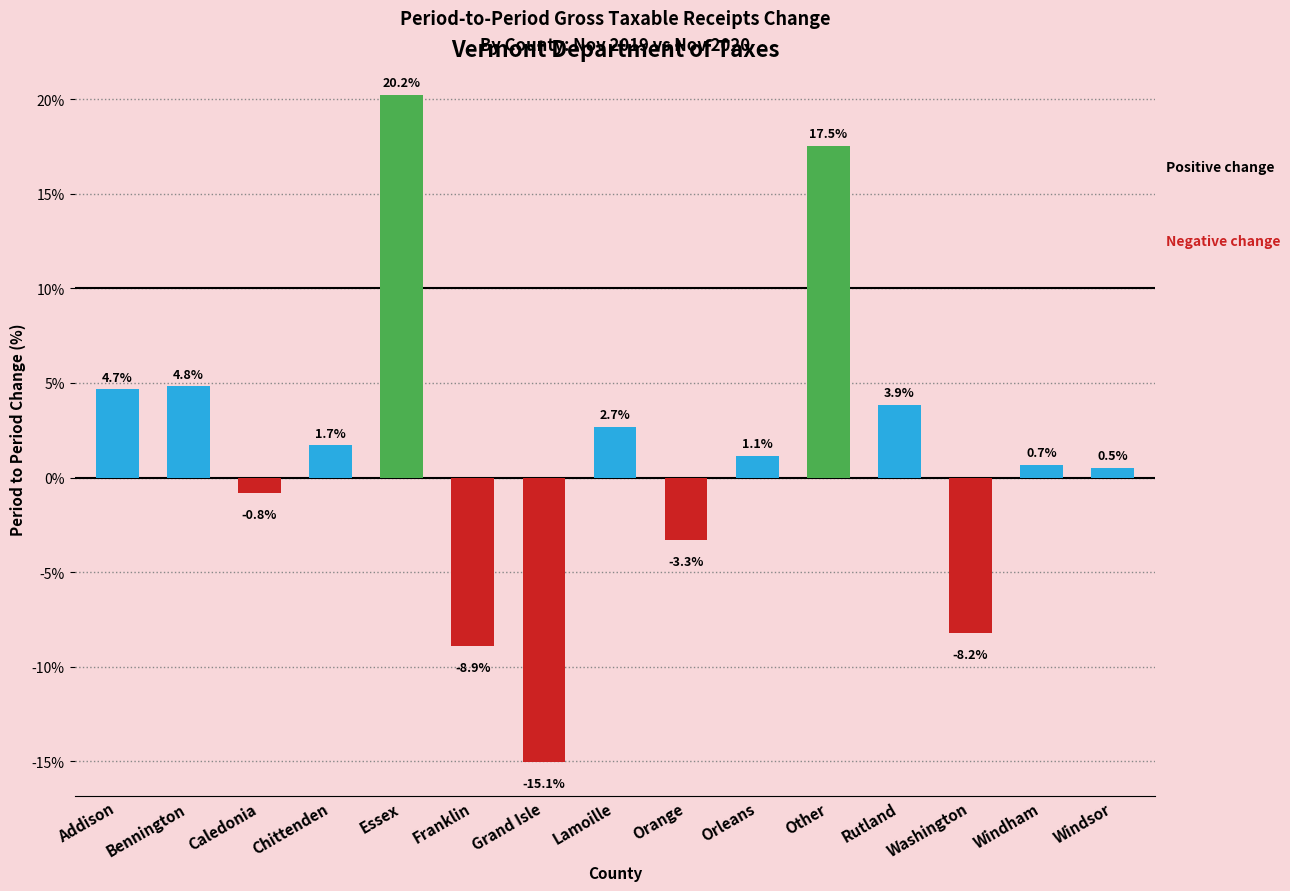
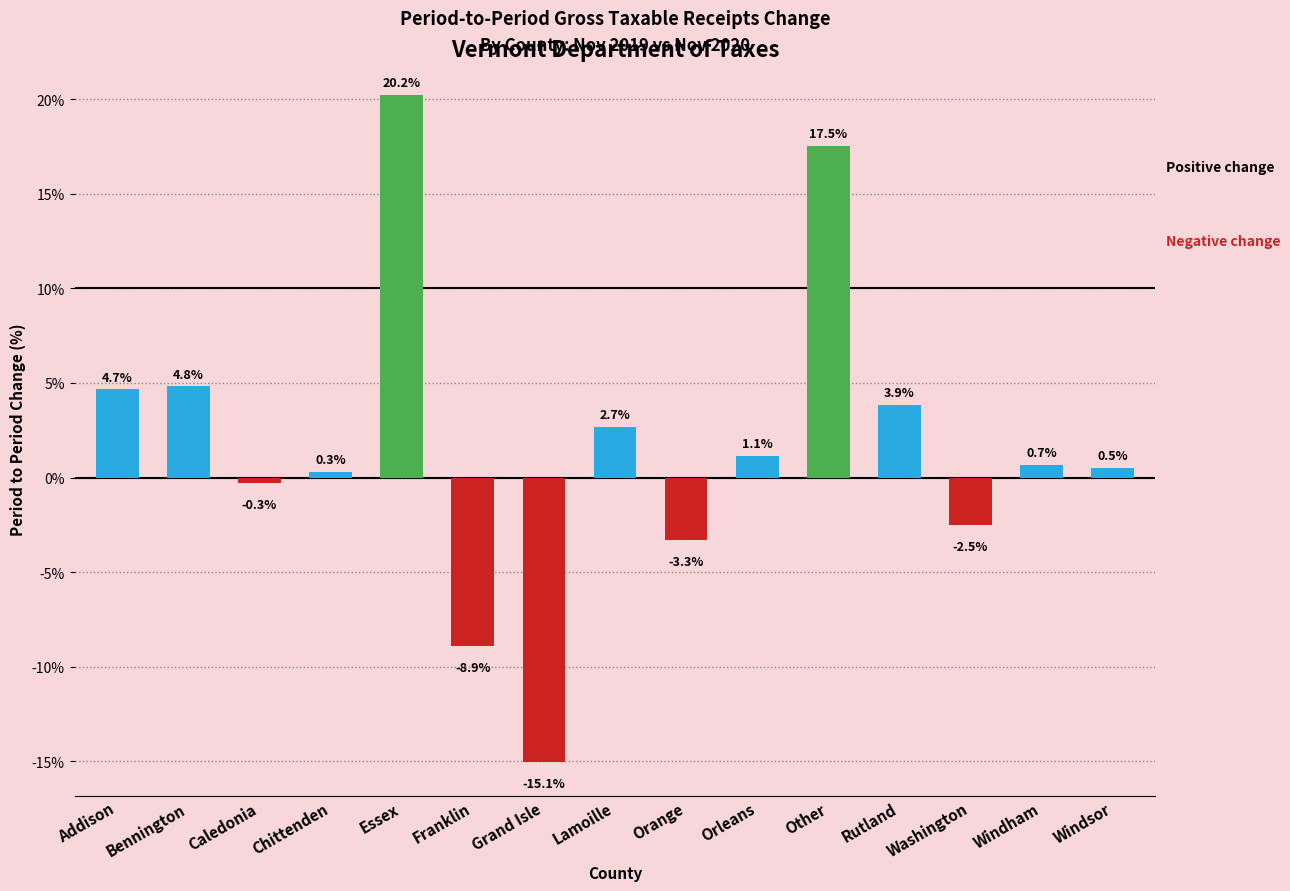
Caledonia: -0.8% -> -0.3%
Chittenden: 1.7% -> 0.3%
Washington: -8.2% -> -2.5%
